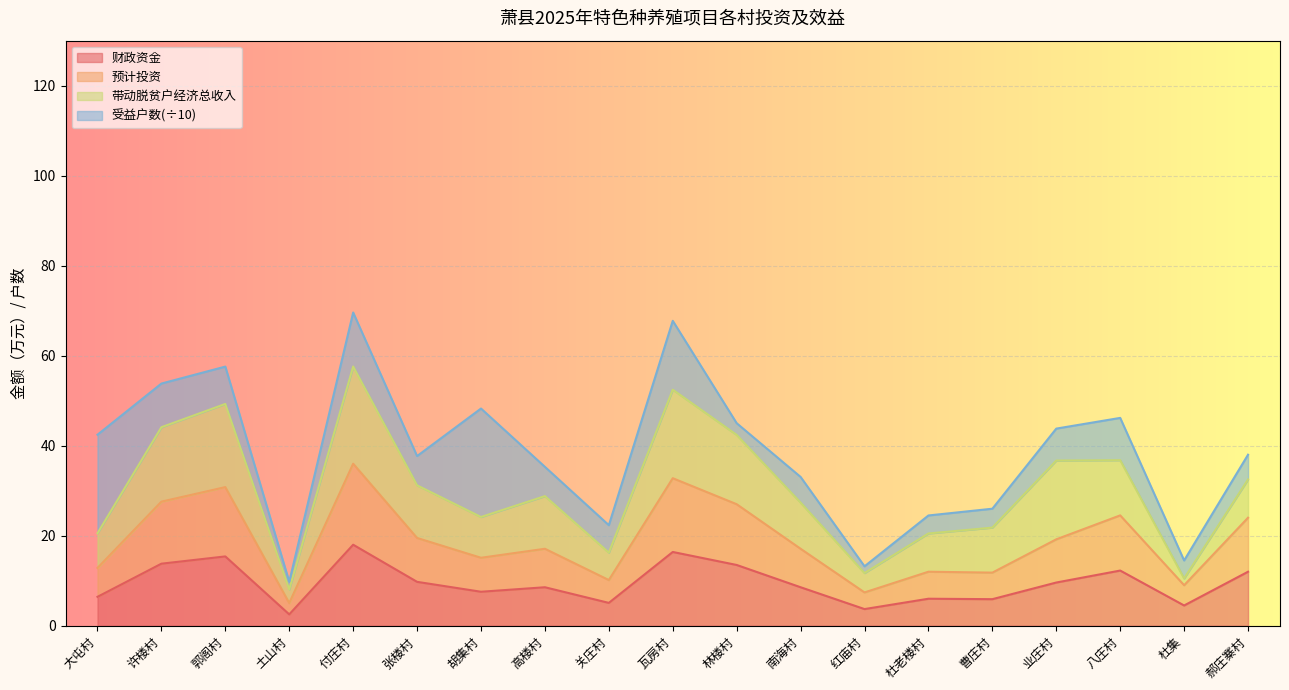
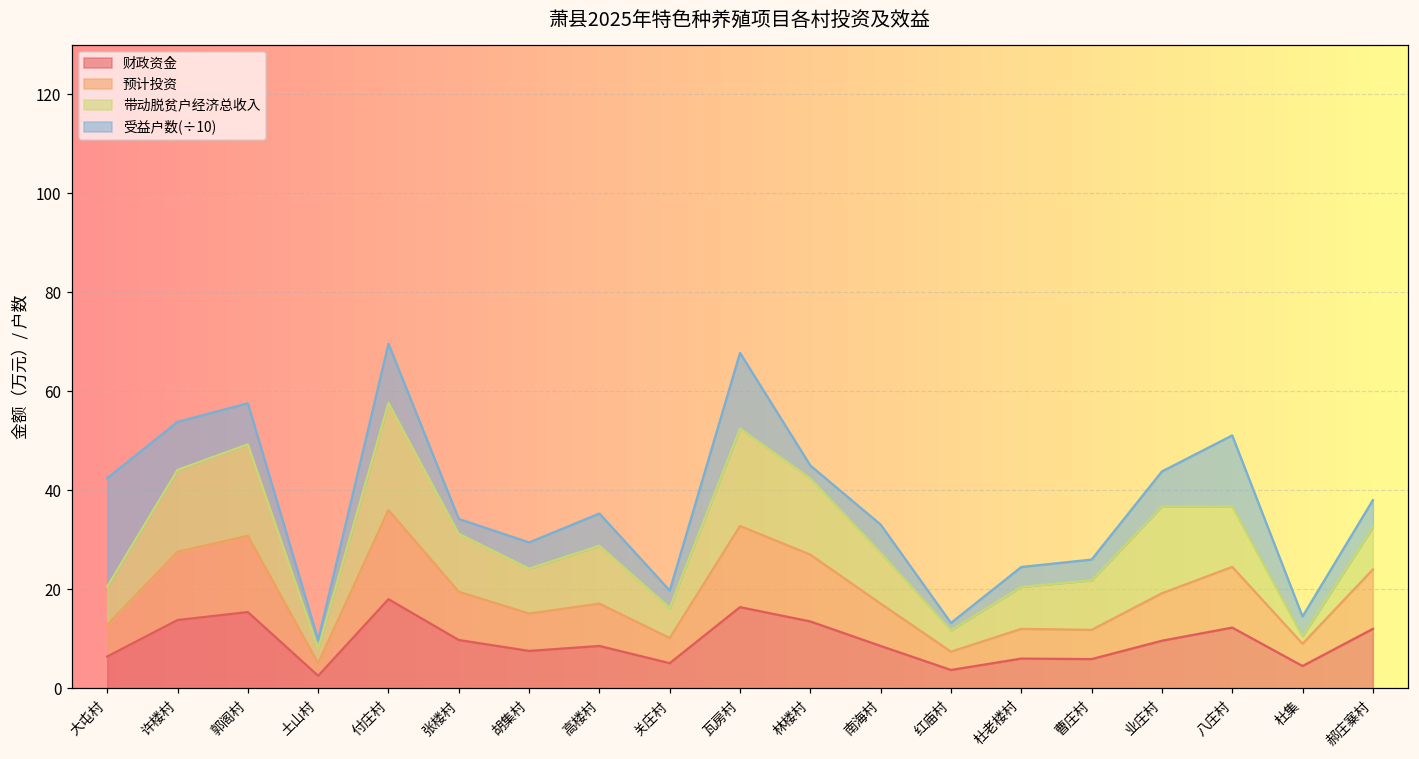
受益户数(÷10), 张楼村: 7 -> 3
受益户数(÷10), 胡集村: 24 -> 5
受益户数(÷10), 关庄村: 6 -> 4
受益户数(÷10), 八庄村: 9 -> 14
